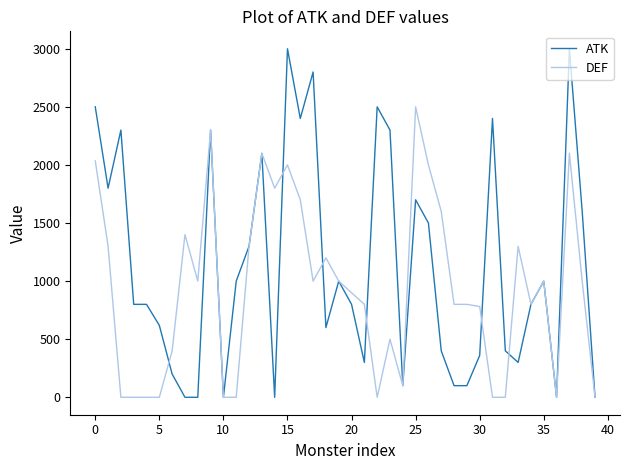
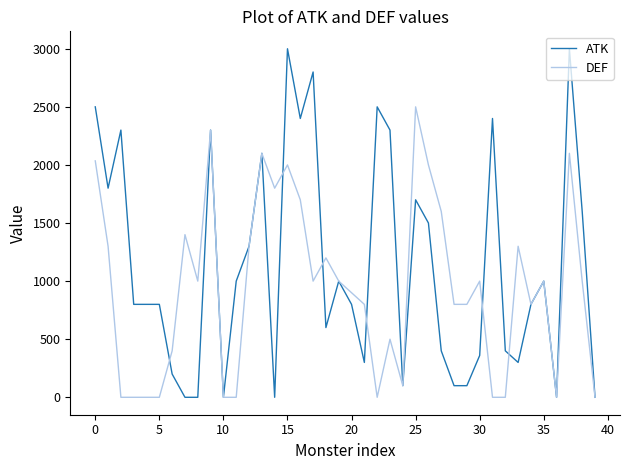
ATK, 5: 620 -> 800
DEF, 30: 780 -> 1000
